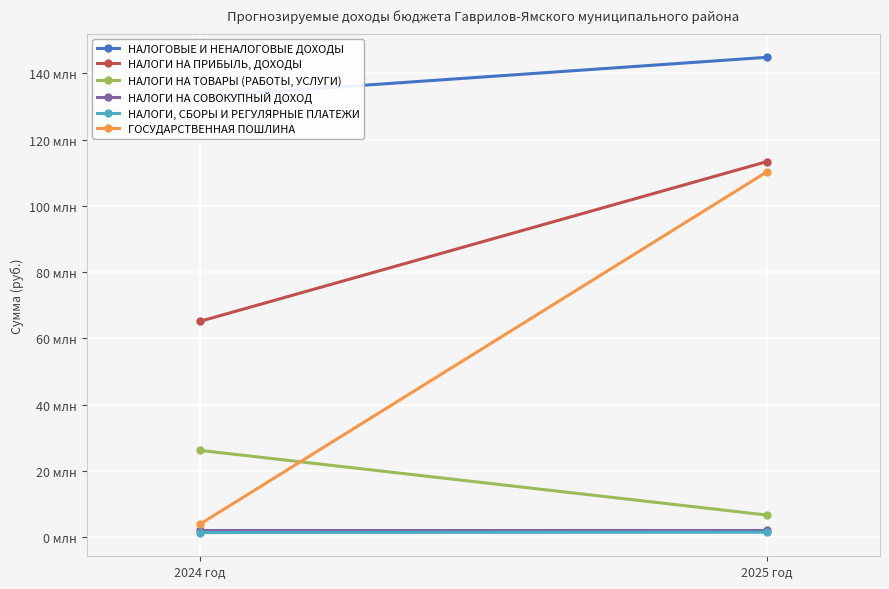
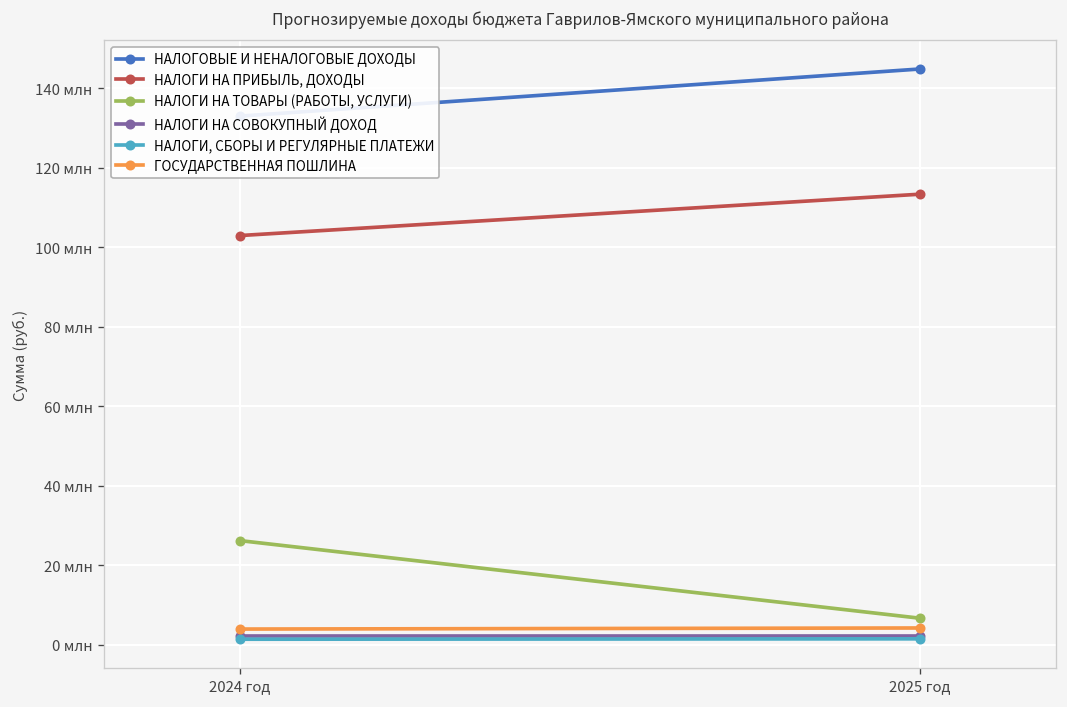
НАЛОГИ НА ПРИБЫЛЬ, ДОХОДЫ, 2024 год: 65 млн -> 103 млн
ГОСУДАРСТВЕННАЯ ПОШЛИНА, 2025 год: 110 млн -> 4 млн
